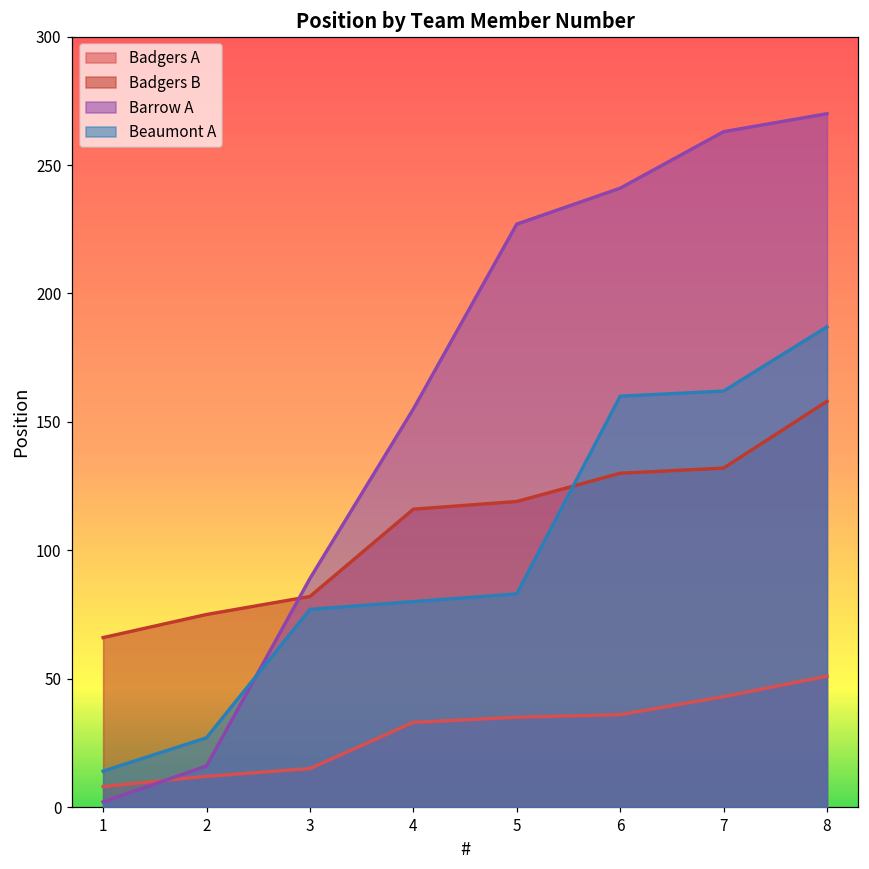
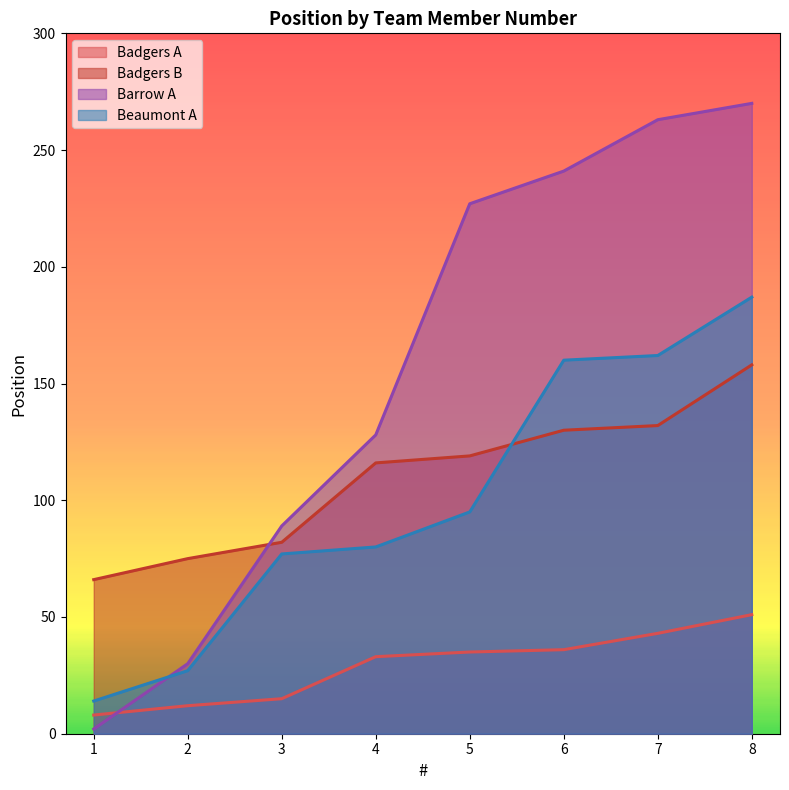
Barrow A, 2: 16 -> 30
Barrow A, 4: 155 -> 128
Beaumont A, 5: 83 -> 95
